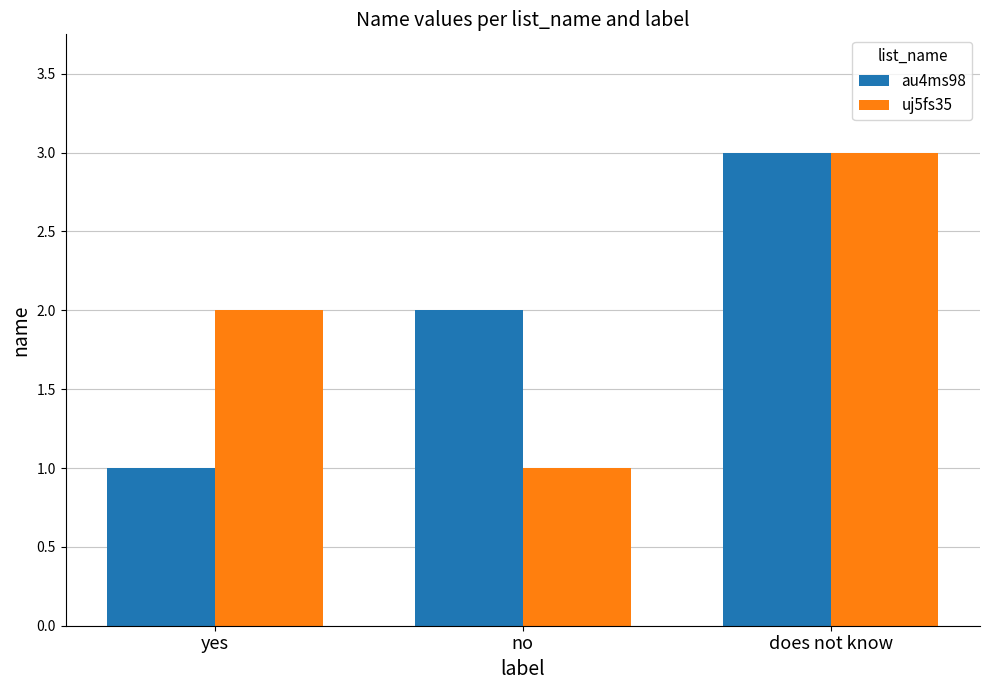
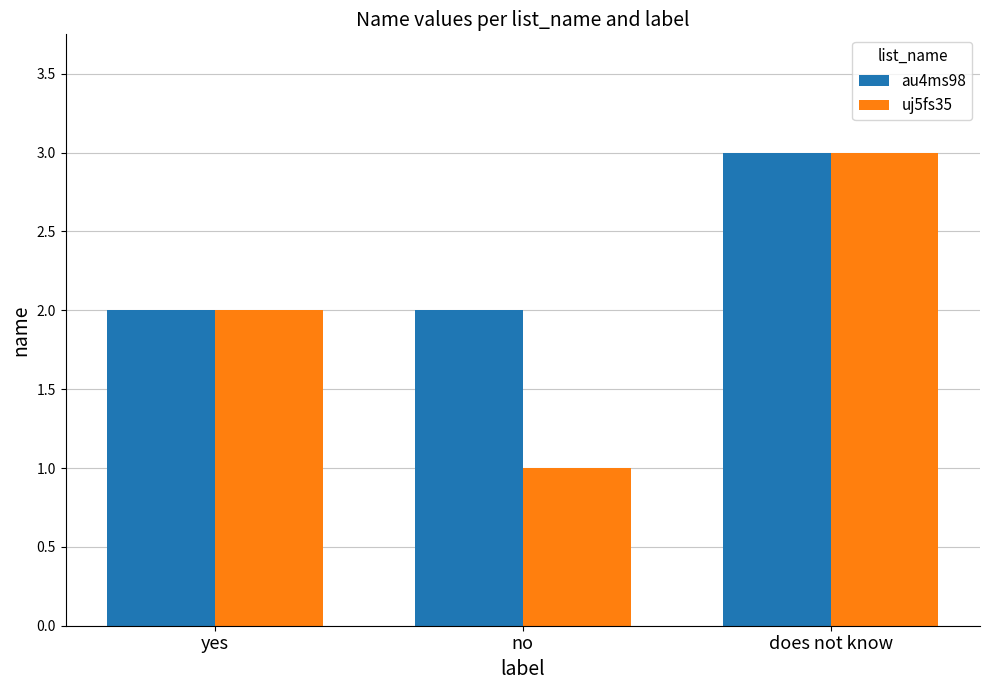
au4ms98, yes: 1 -> 2
